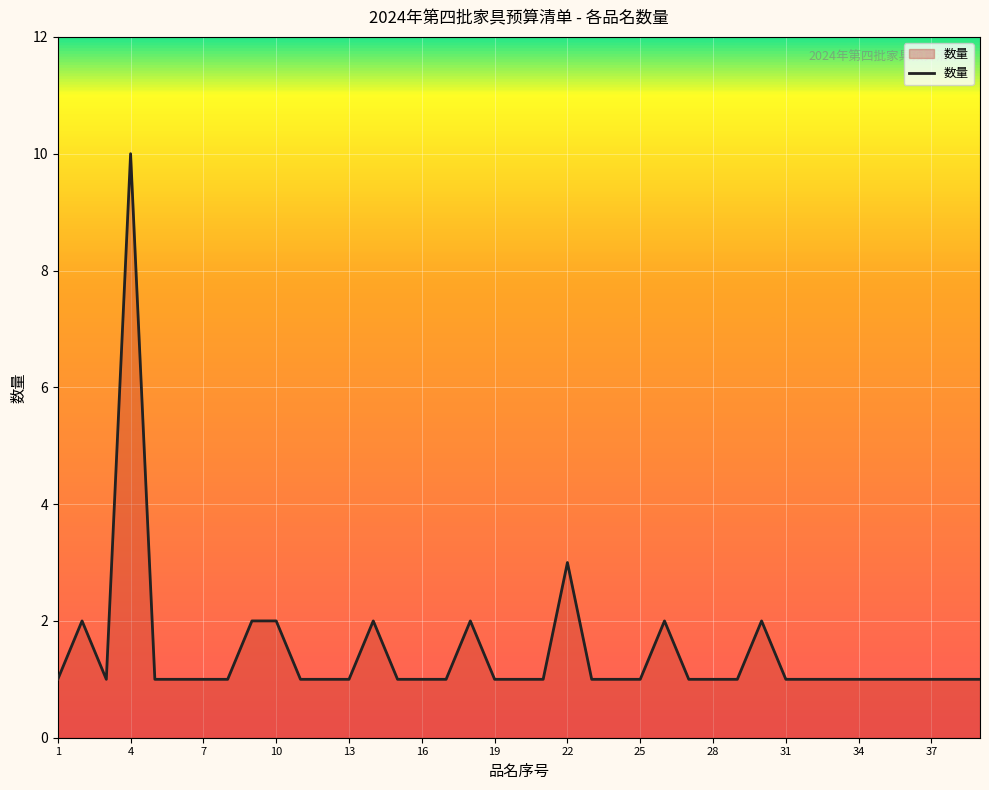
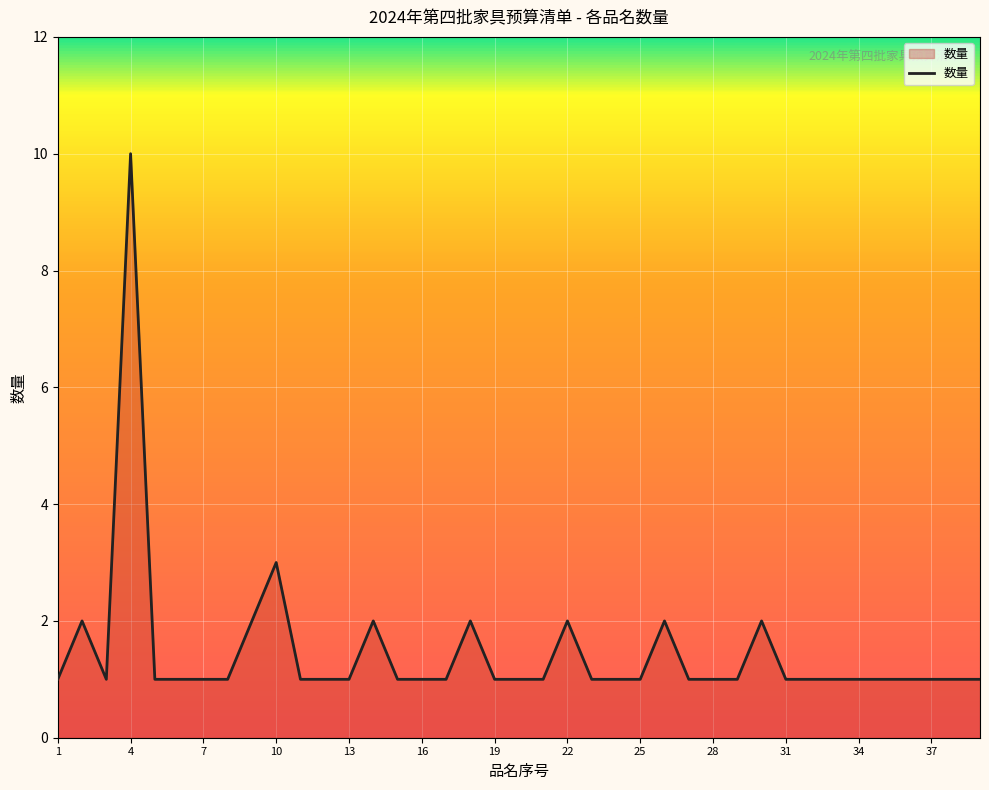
10: 2 -> 3
22: 3 -> 2
